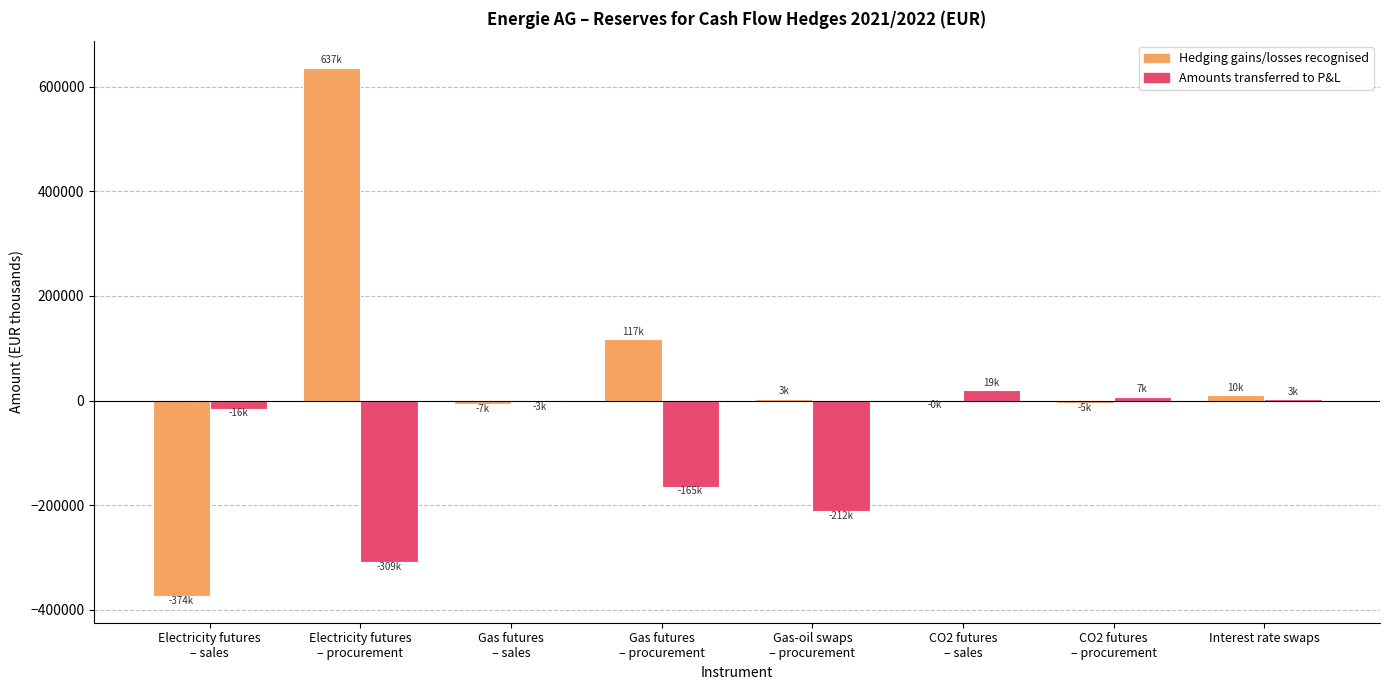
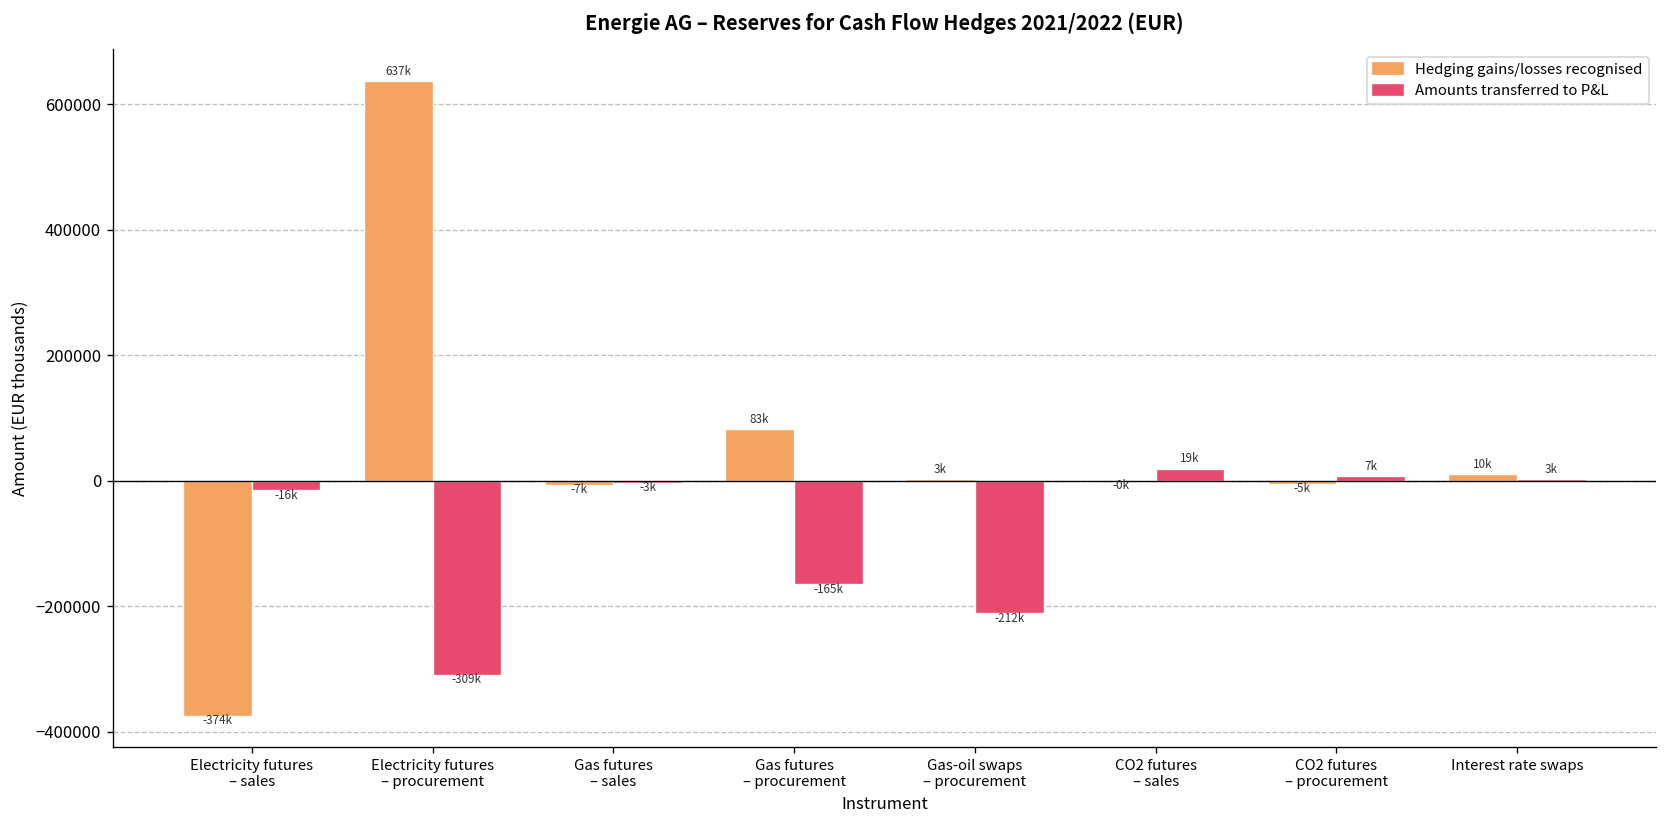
Hedging gains/losses recognised, Gas futures – procurement: 117k -> 83k
